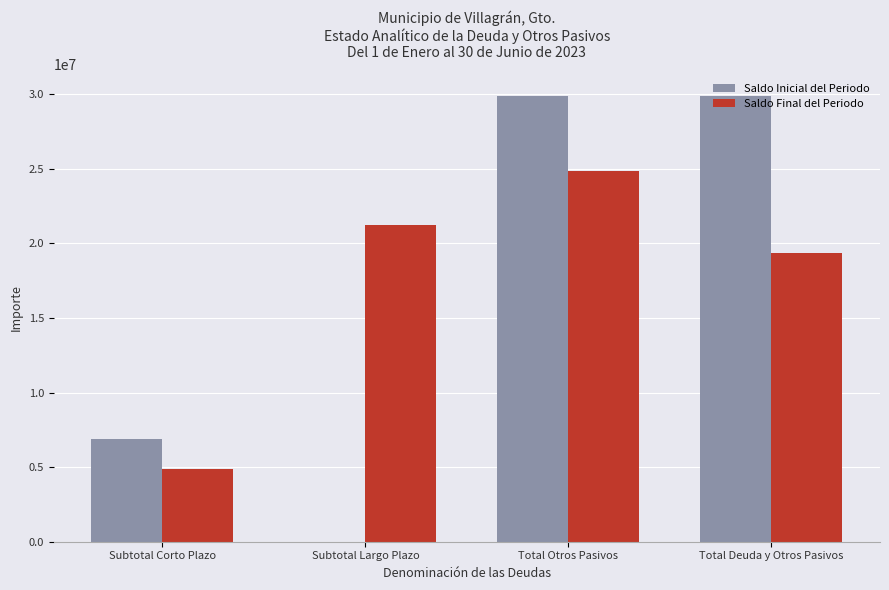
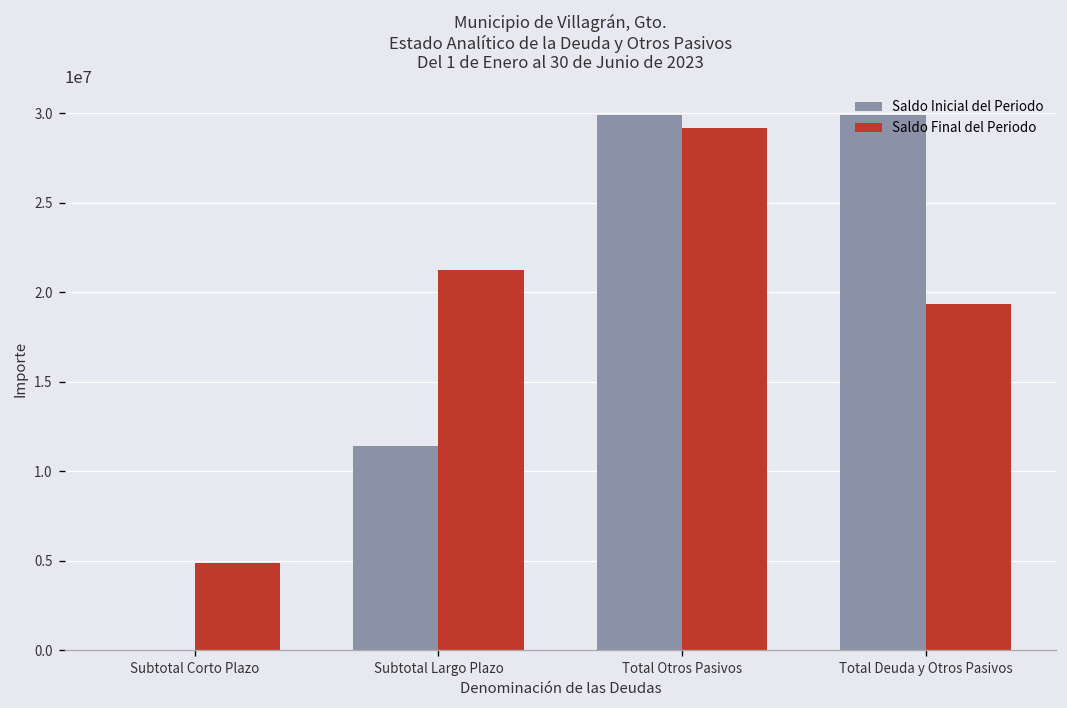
Saldo Inicial del Periodo, Subtotal Corto Plazo: 6900000 -> 0
Saldo Inicial del Periodo, Subtotal Largo Plazo: 0 -> 11400000
Saldo Final del Periodo, Total Otros Pasivos: 24800000 -> 29200000
